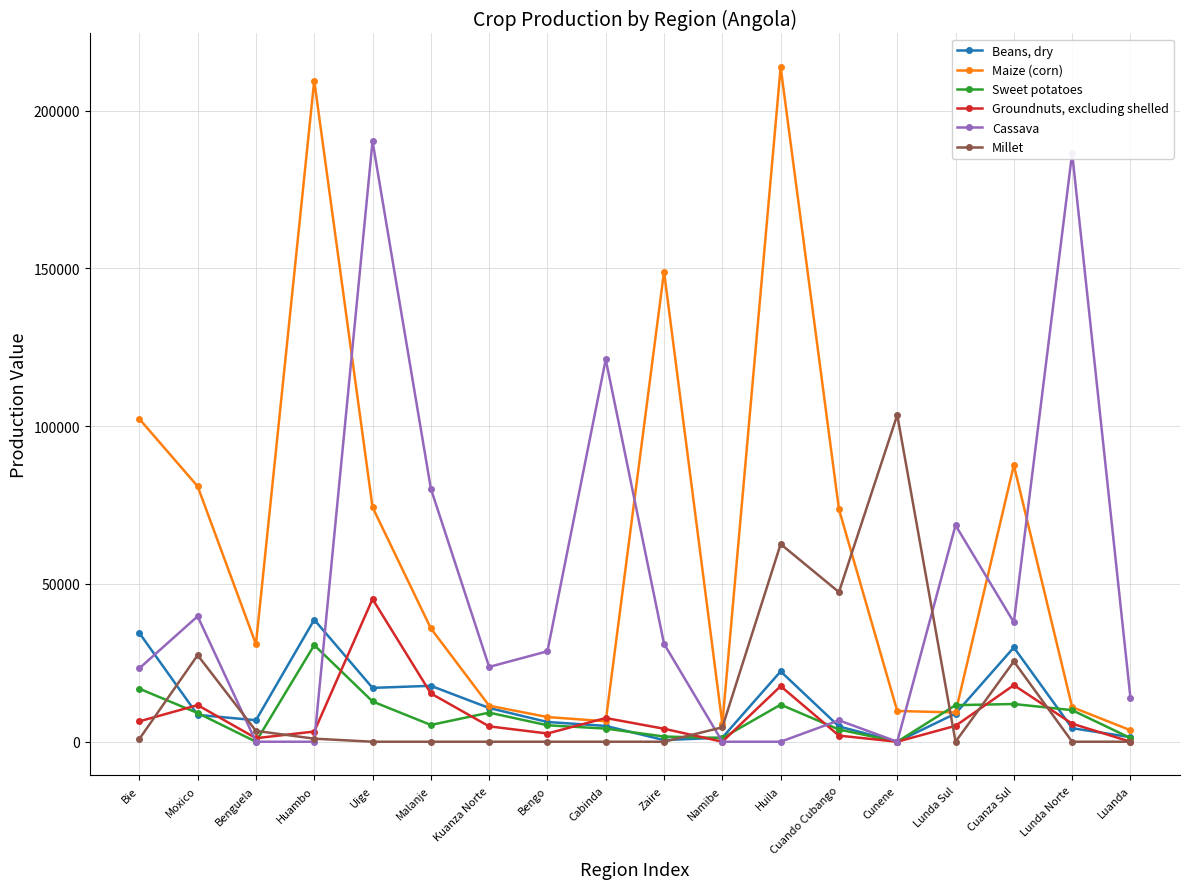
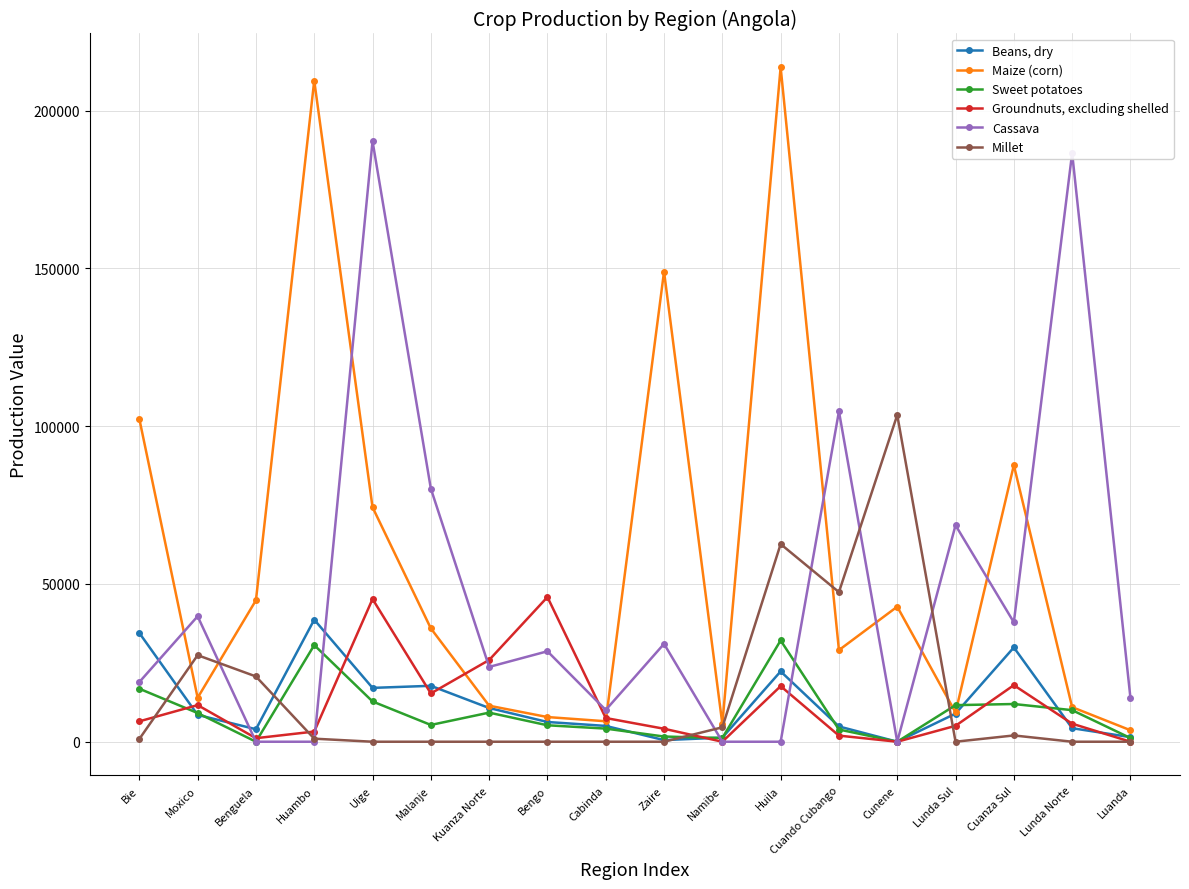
Cassava, Bie: 23000 -> 19000
Maize (corn), Moxico: 81000 -> 14000
Beans, dry, Benguela: 7000 -> 4000
Maize (corn), Benguela: 31000 -> 45000
Millet, Benguela: 3000 -> 21000
Groundnuts, excluding shelled, Kuanza Norte: 5000 -> 26000
Groundnuts, excluding shelled, Bengo: 3000 -> 46000
Cassava, Cabinda: 121000 -> 10000
Sweet potatoes, Huila: 12000 -> 32000
Maize (corn), Cuando Cubango: 74000 -> 29000
Cassava, Cuando Cubango: 7000 -> 105000
Maize (corn), Cunene: 10000 -> 43000
Millet, Cuanza Sul: 25000 -> 2000
